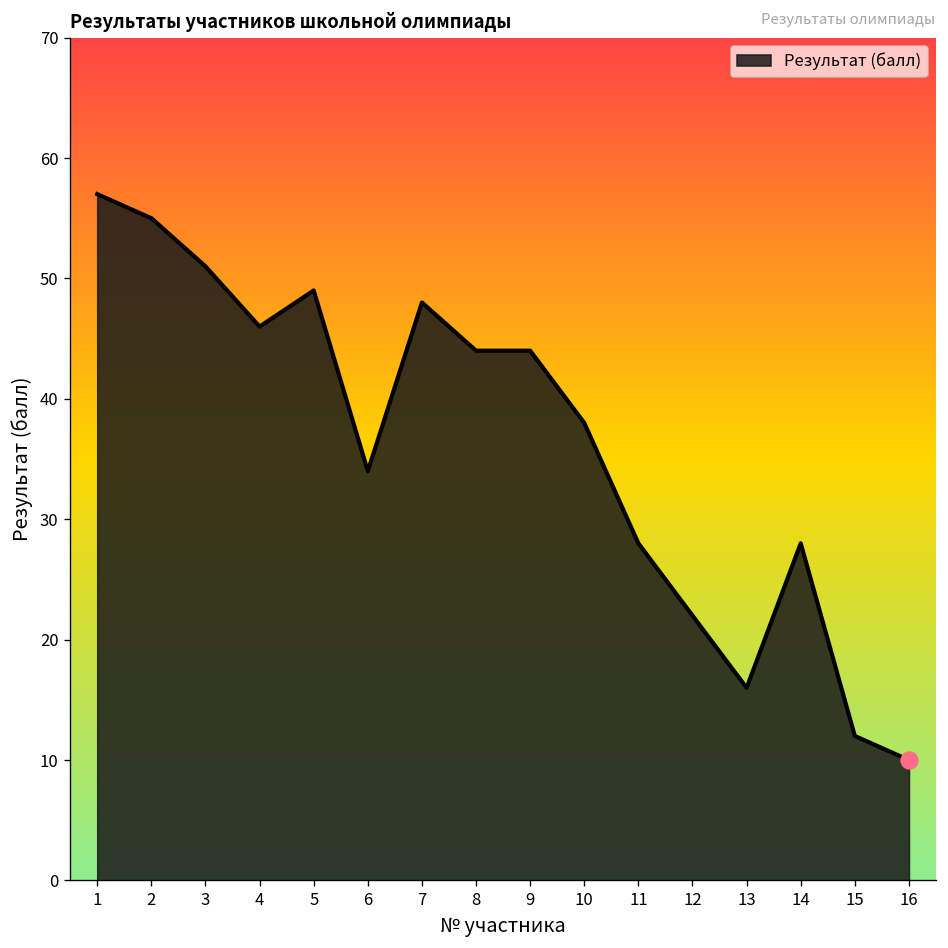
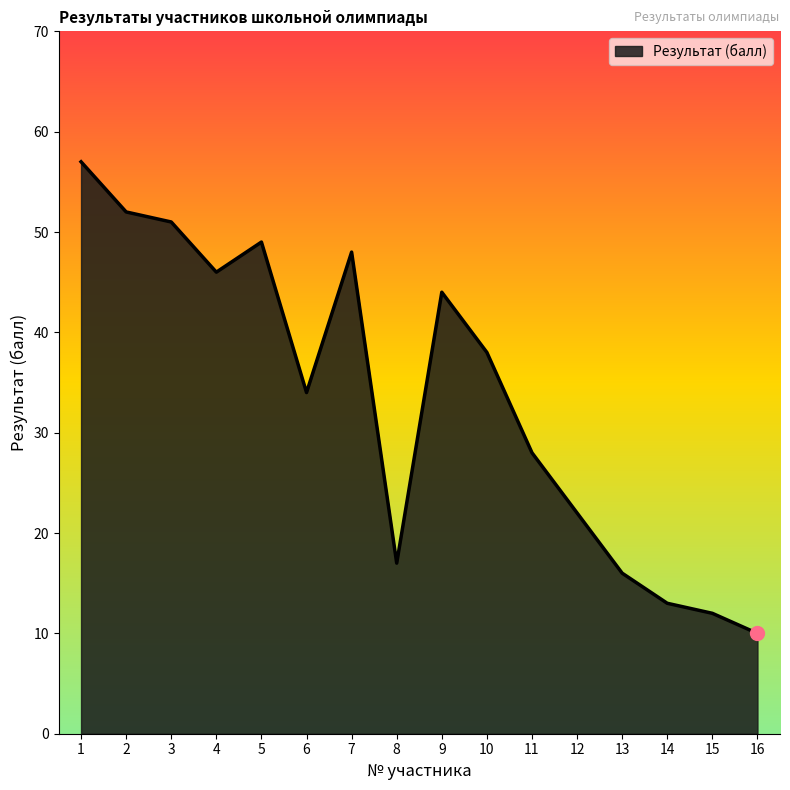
Результат (балл), 2: 55 -> 52
Результат (балл), 8: 44 -> 17
Результат (балл), 14: 28 -> 13
